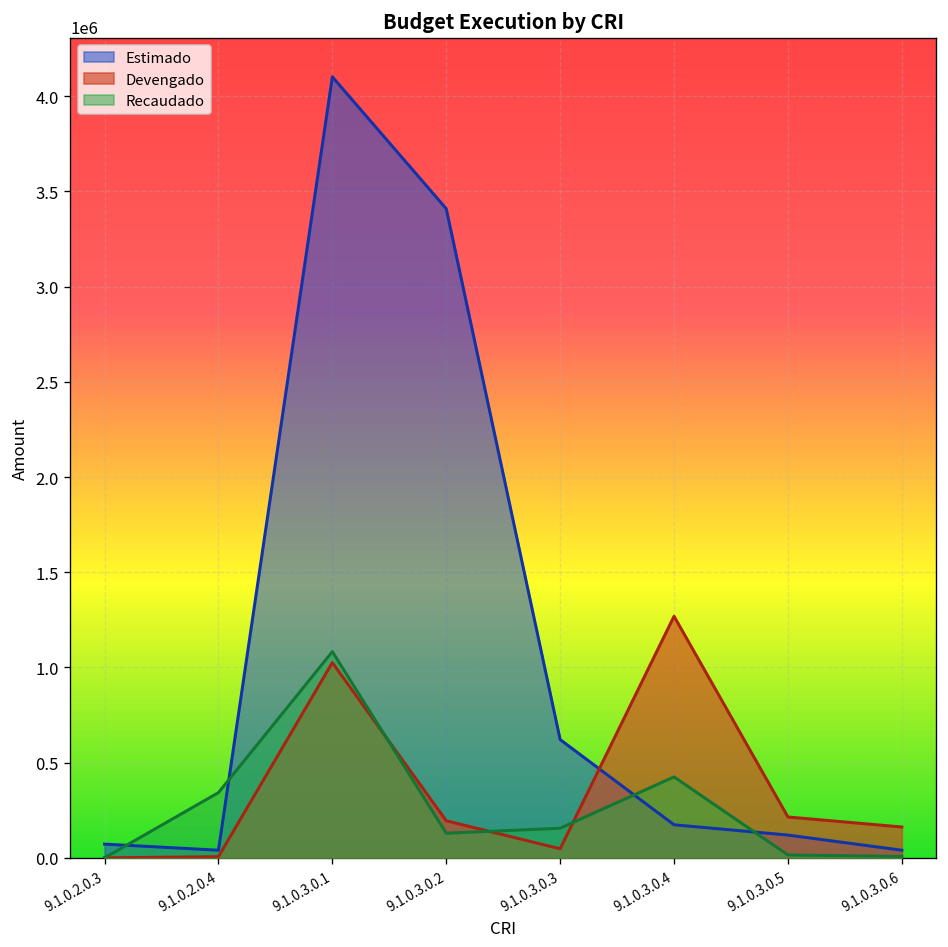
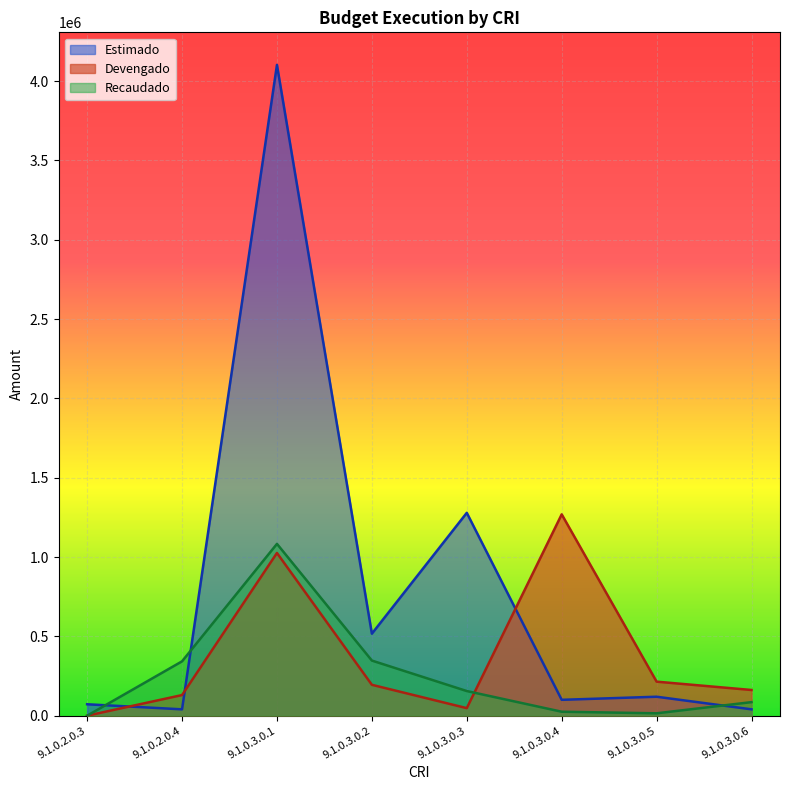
Devengado, 9.1.0.2.0.4: 10000 -> 130000
Estimado, 9.1.0.3.0.2: 3410000 -> 520000
Recaudado, 9.1.0.3.0.2: 130000 -> 350000
Estimado, 9.1.0.3.0.3: 620000 -> 1280000
Estimado, 9.1.0.3.0.4: 170000 -> 100000
Recaudado, 9.1.0.3.0.4: 430000 -> 20000
Recaudado, 9.1.0.3.0.6: 10000 -> 90000
